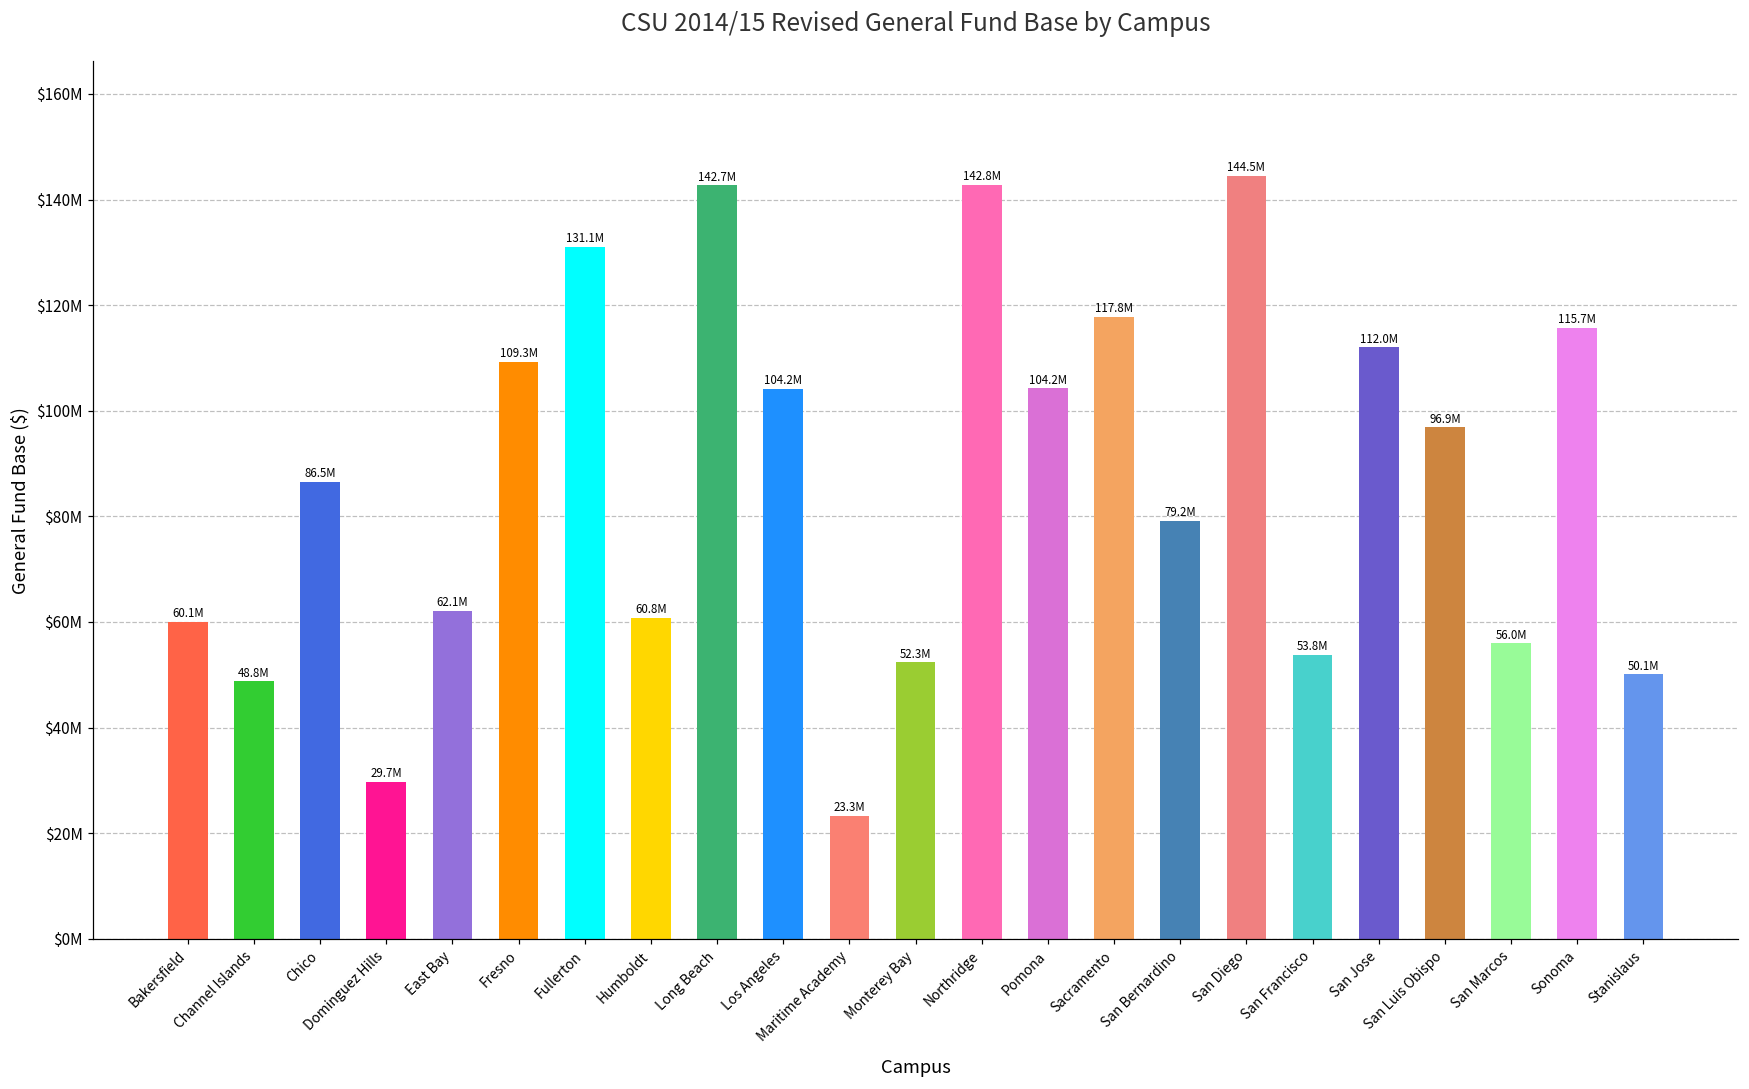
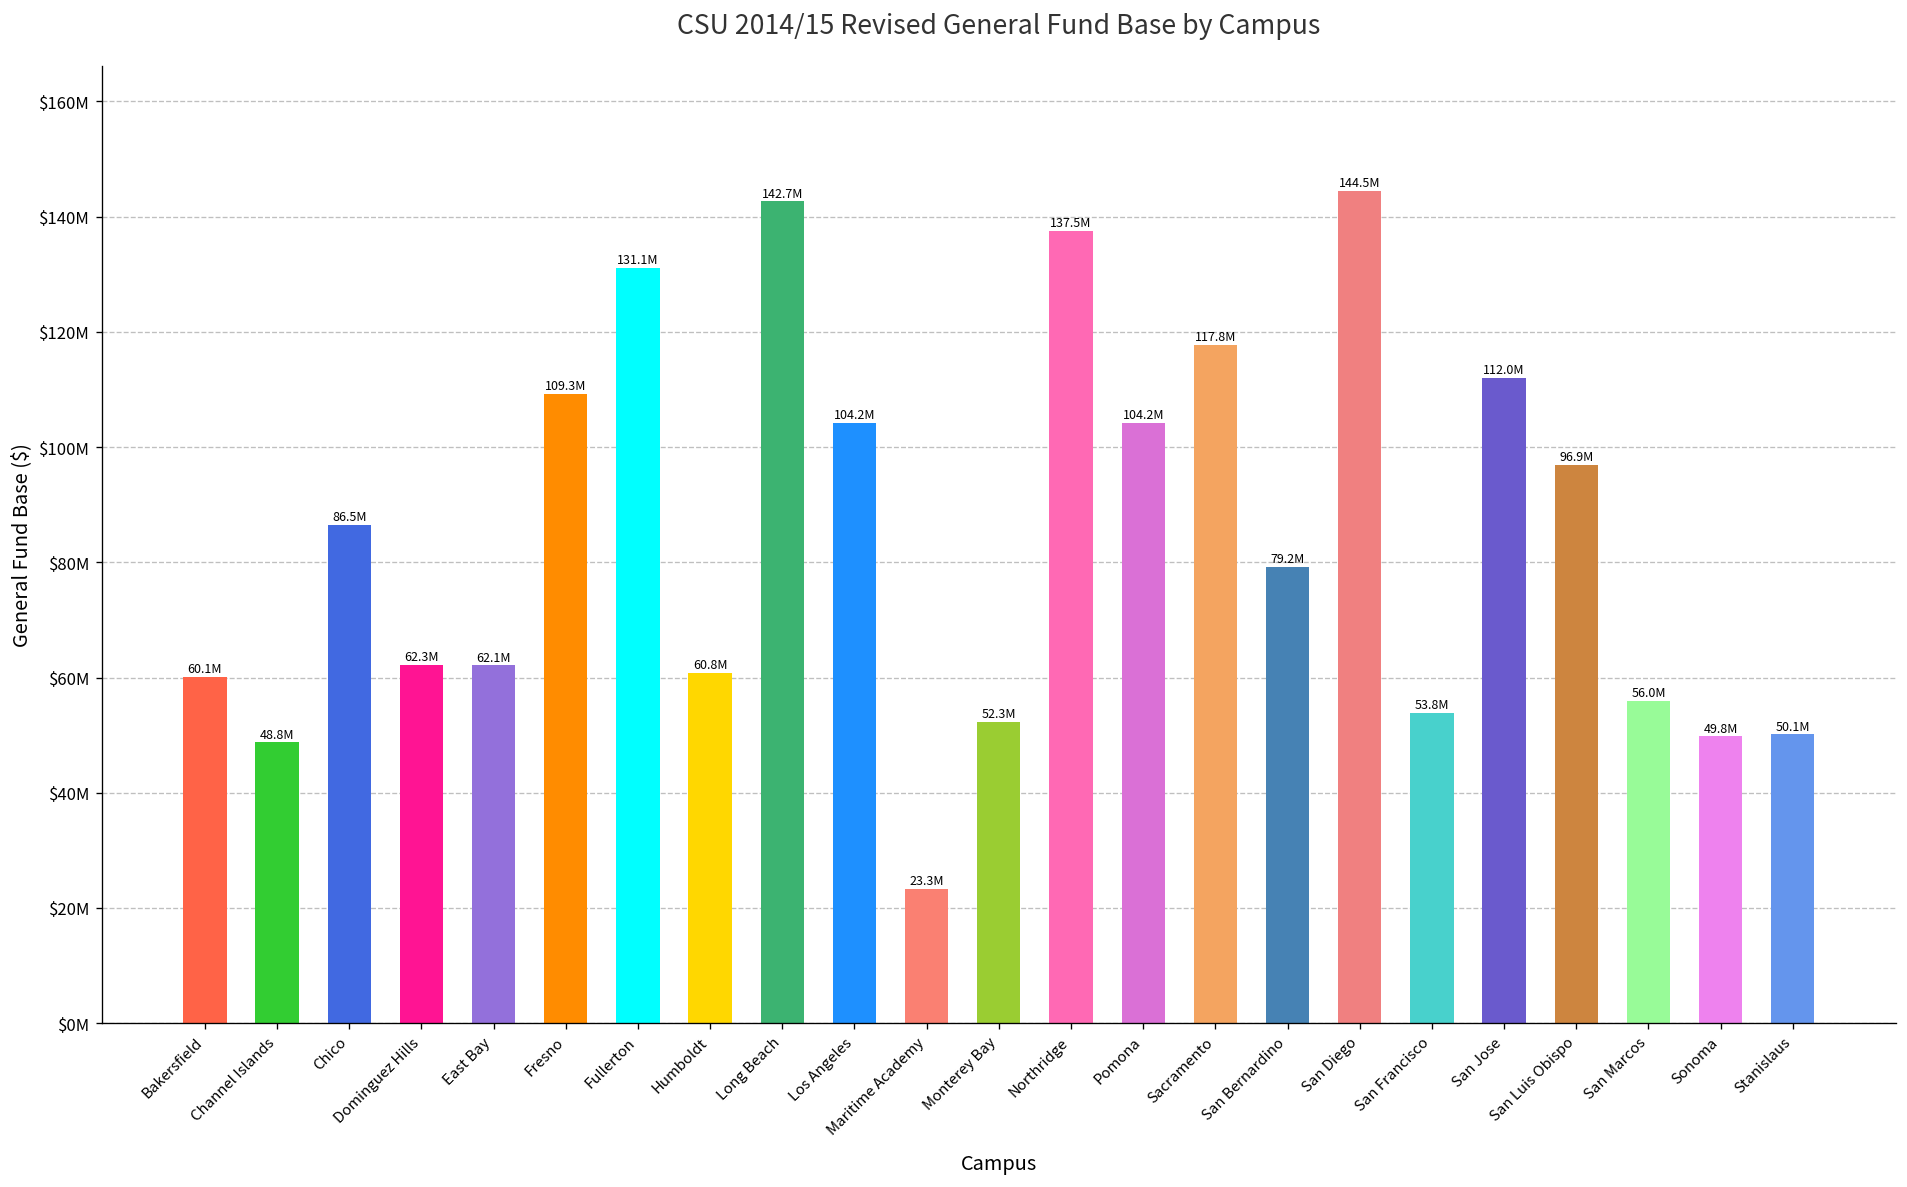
Dominguez Hills: 29.7M -> 62.3M
Northridge: 142.8M -> 137.5M
Sonoma: 115.7M -> 49.8M
